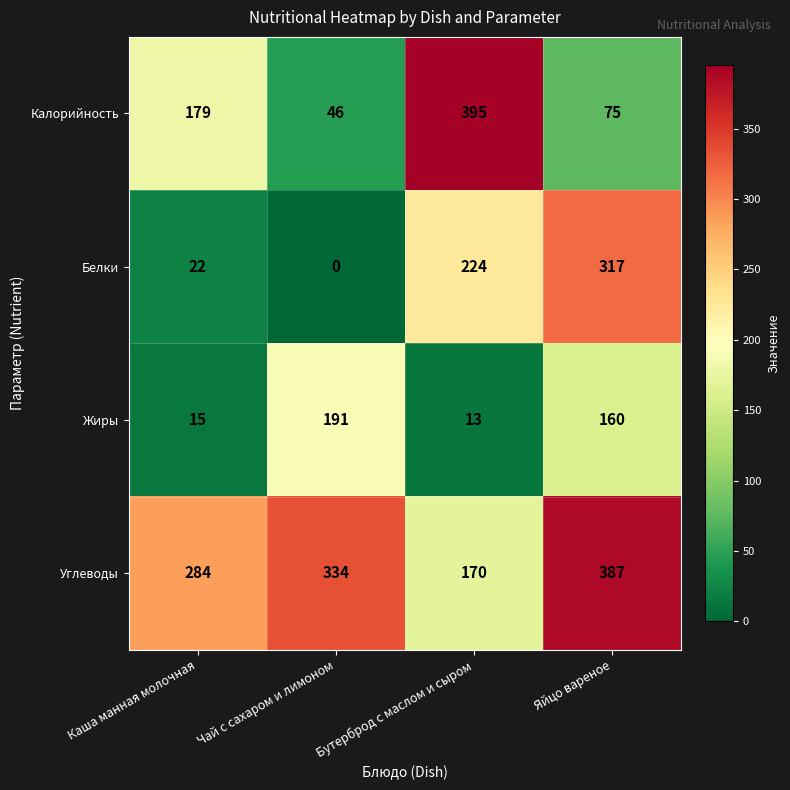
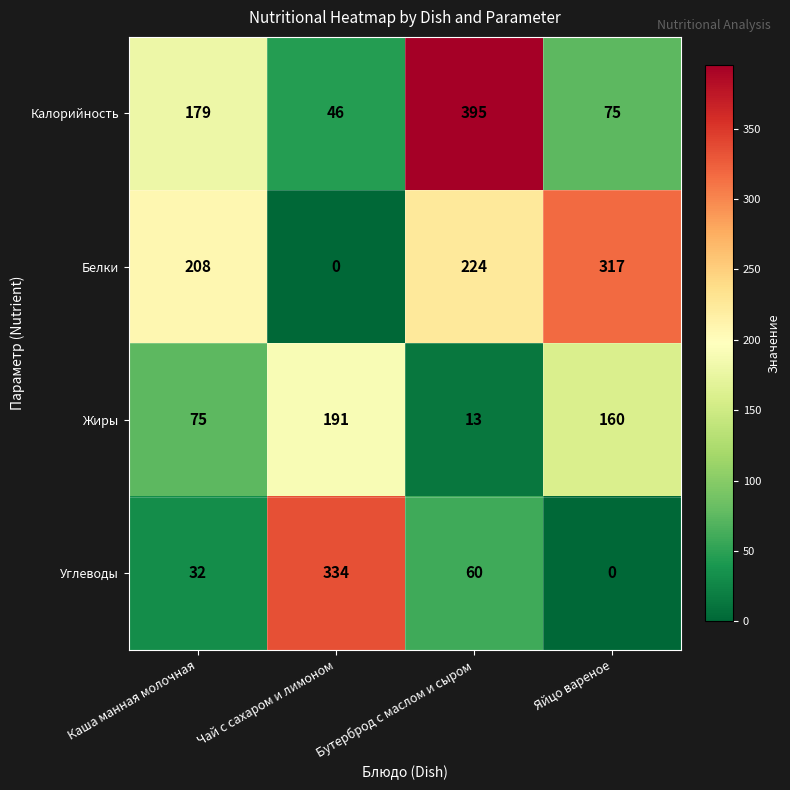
Белки, Каша манная молочная: 22 -> 208
Жиры, Каша манная молочная: 15 -> 75
Углеводы, Каша манная молочная: 284 -> 32
Углеводы, Бутерброд с маслом и сыром: 170 -> 60
Углеводы, Яйцо вареное: 387 -> 0
